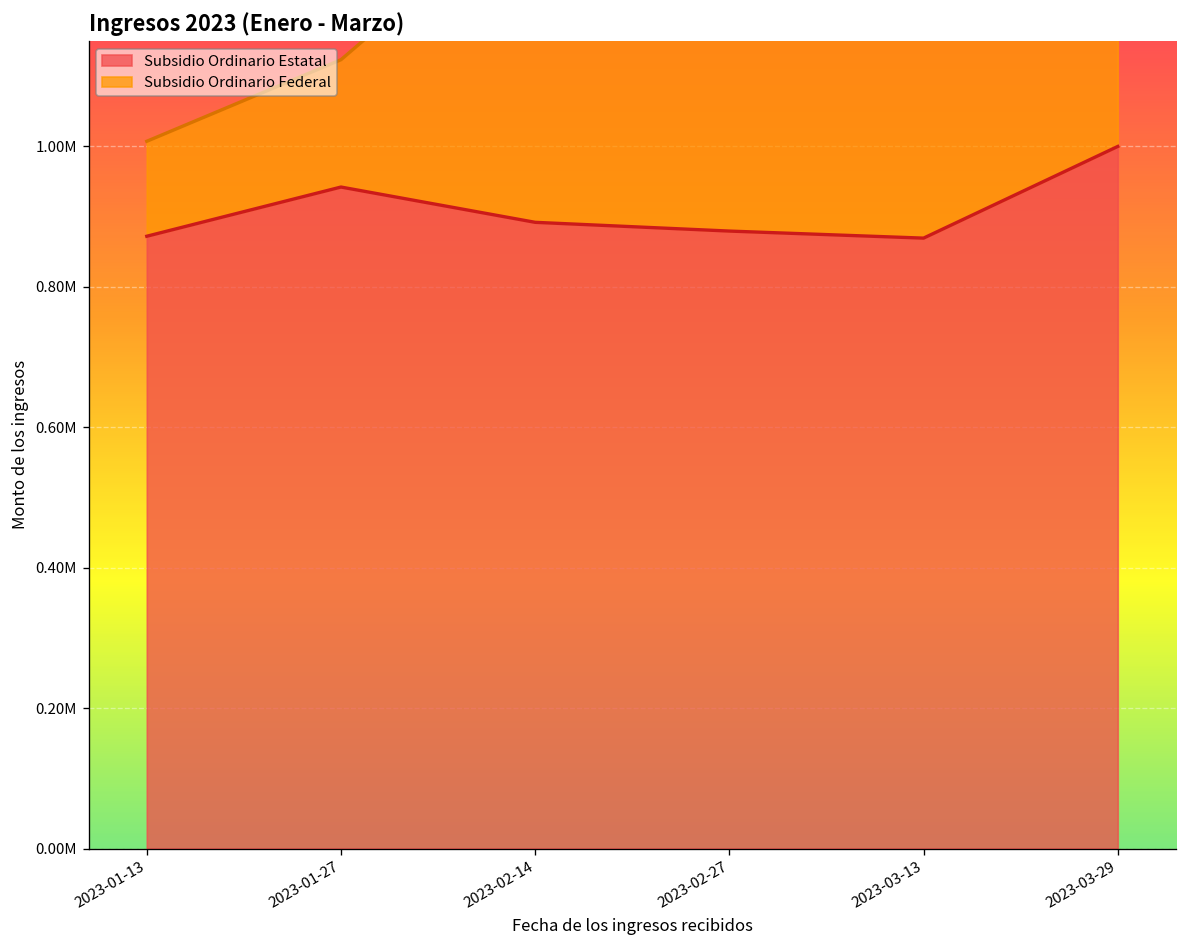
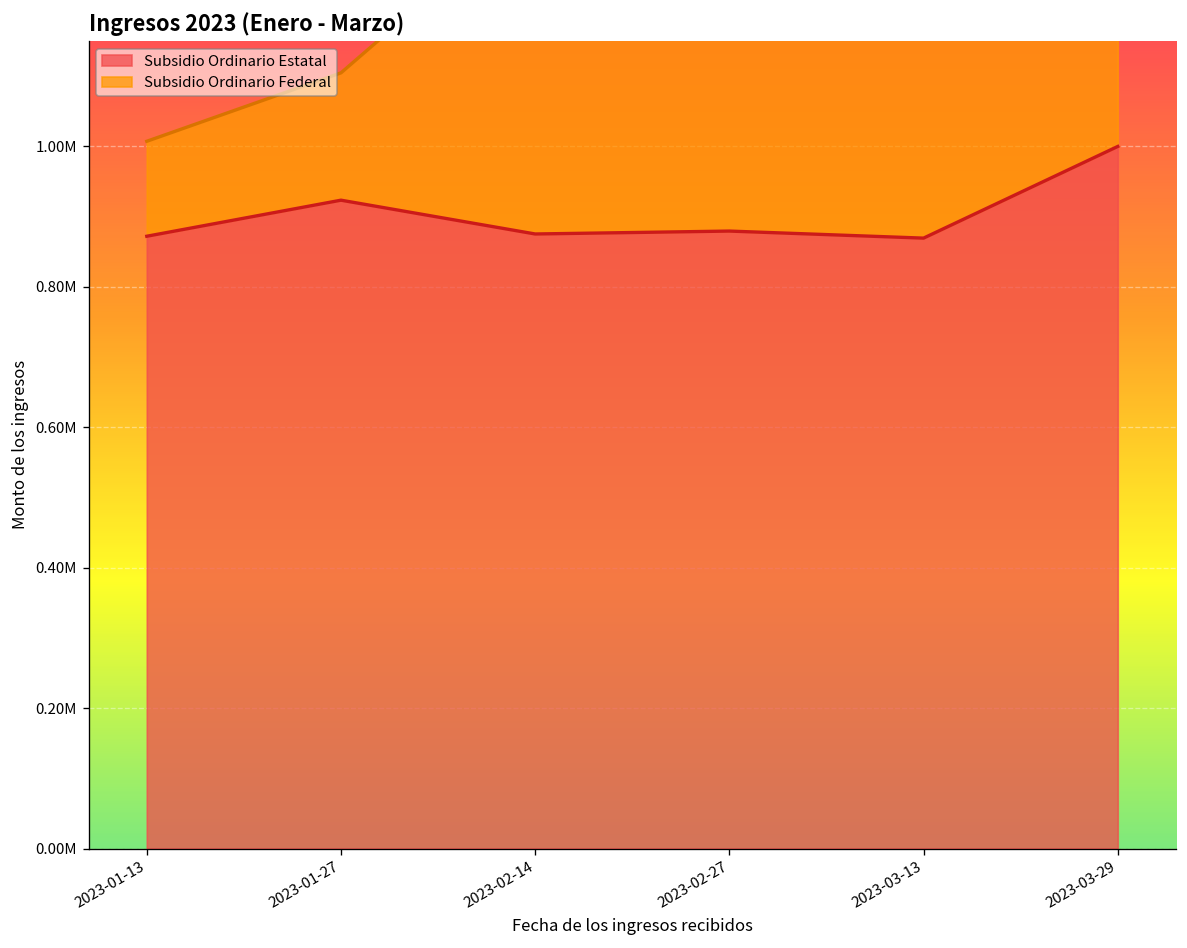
Subsidio Ordinario Estatal, 2023-01-27: 940000 -> 920000
Subsidio Ordinario Estatal, 2023-02-14: 890000 -> 880000
